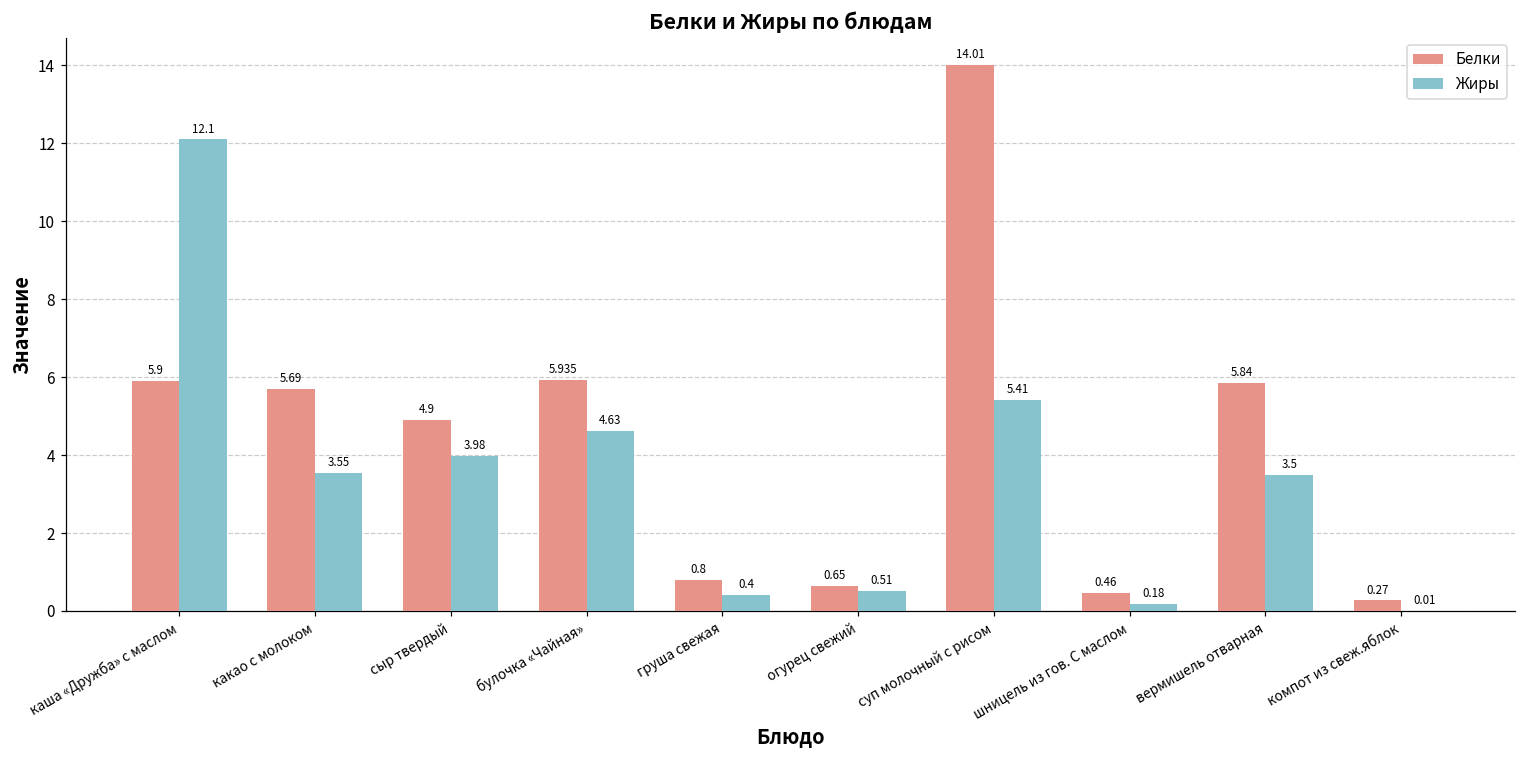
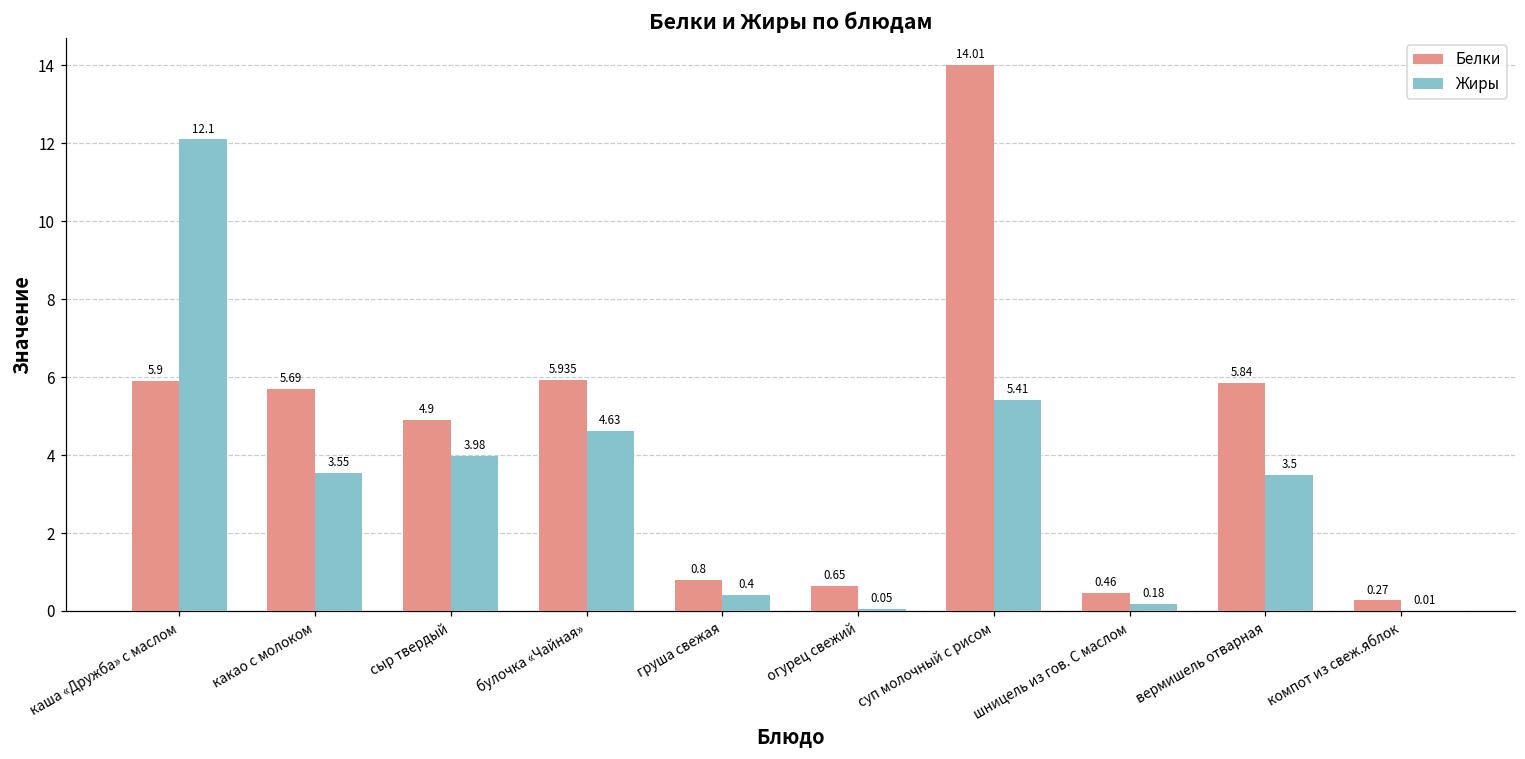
Жиры, огурец свежий: 0.51 -> 0.05
